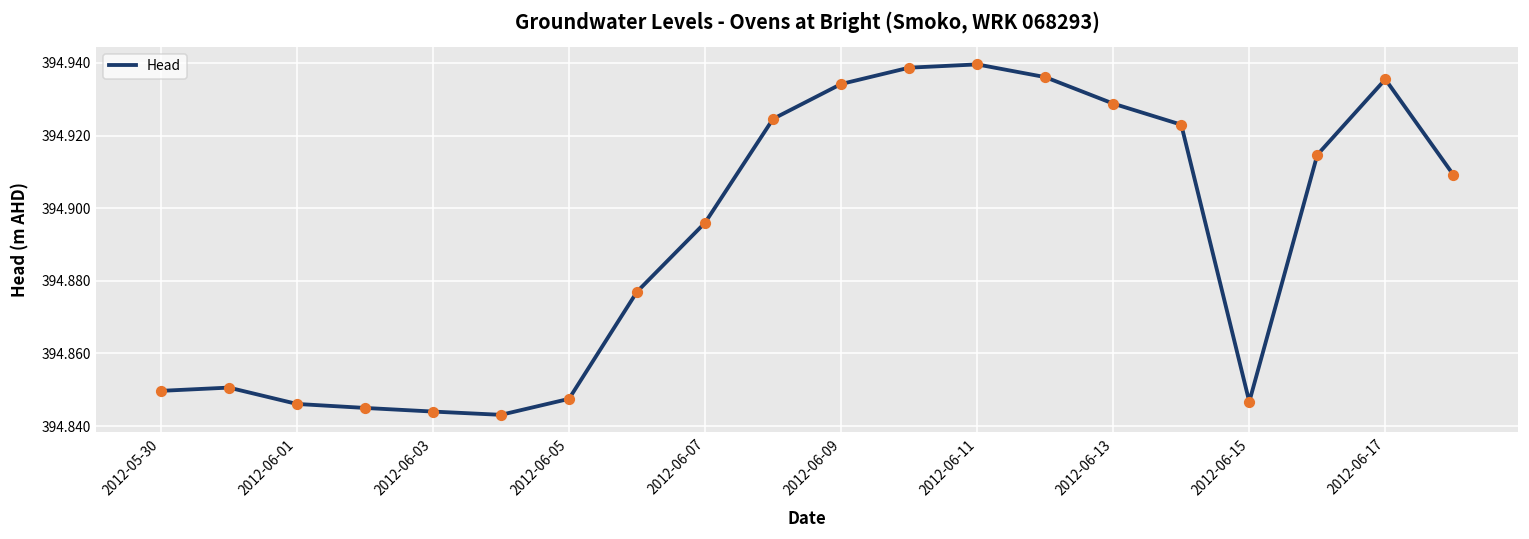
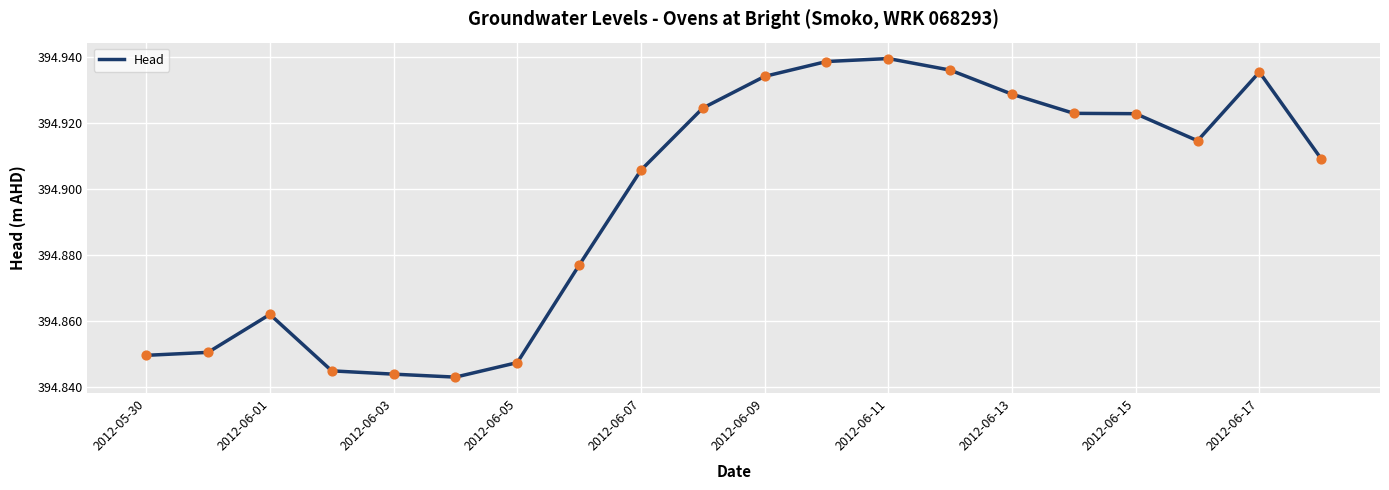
2012-06-01: 394.846 -> 394.862
2012-06-07: 394.896 -> 394.906
2012-06-15: 394.847 -> 394.923
